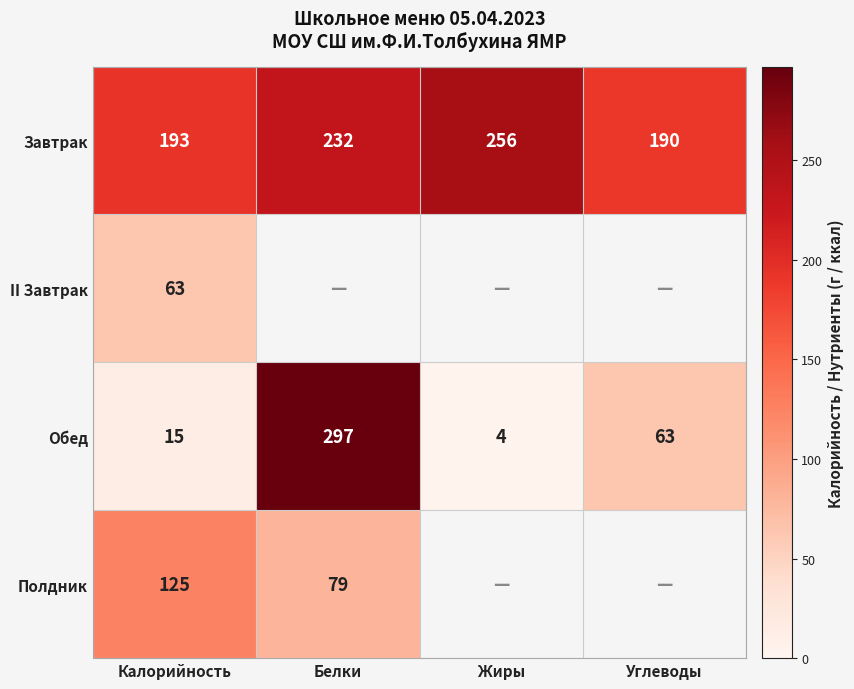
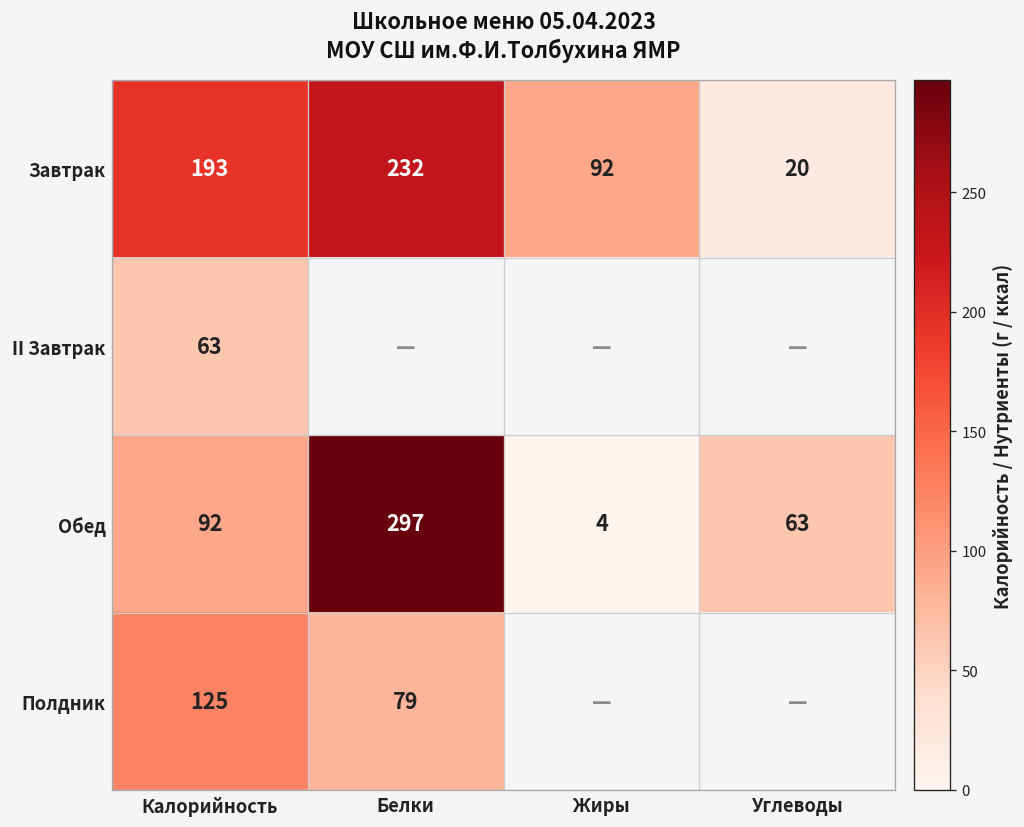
Завтрак, Жиры: 256 -> 92
Завтрак, Углеводы: 190 -> 20
Обед, Калорийность: 15 -> 92
